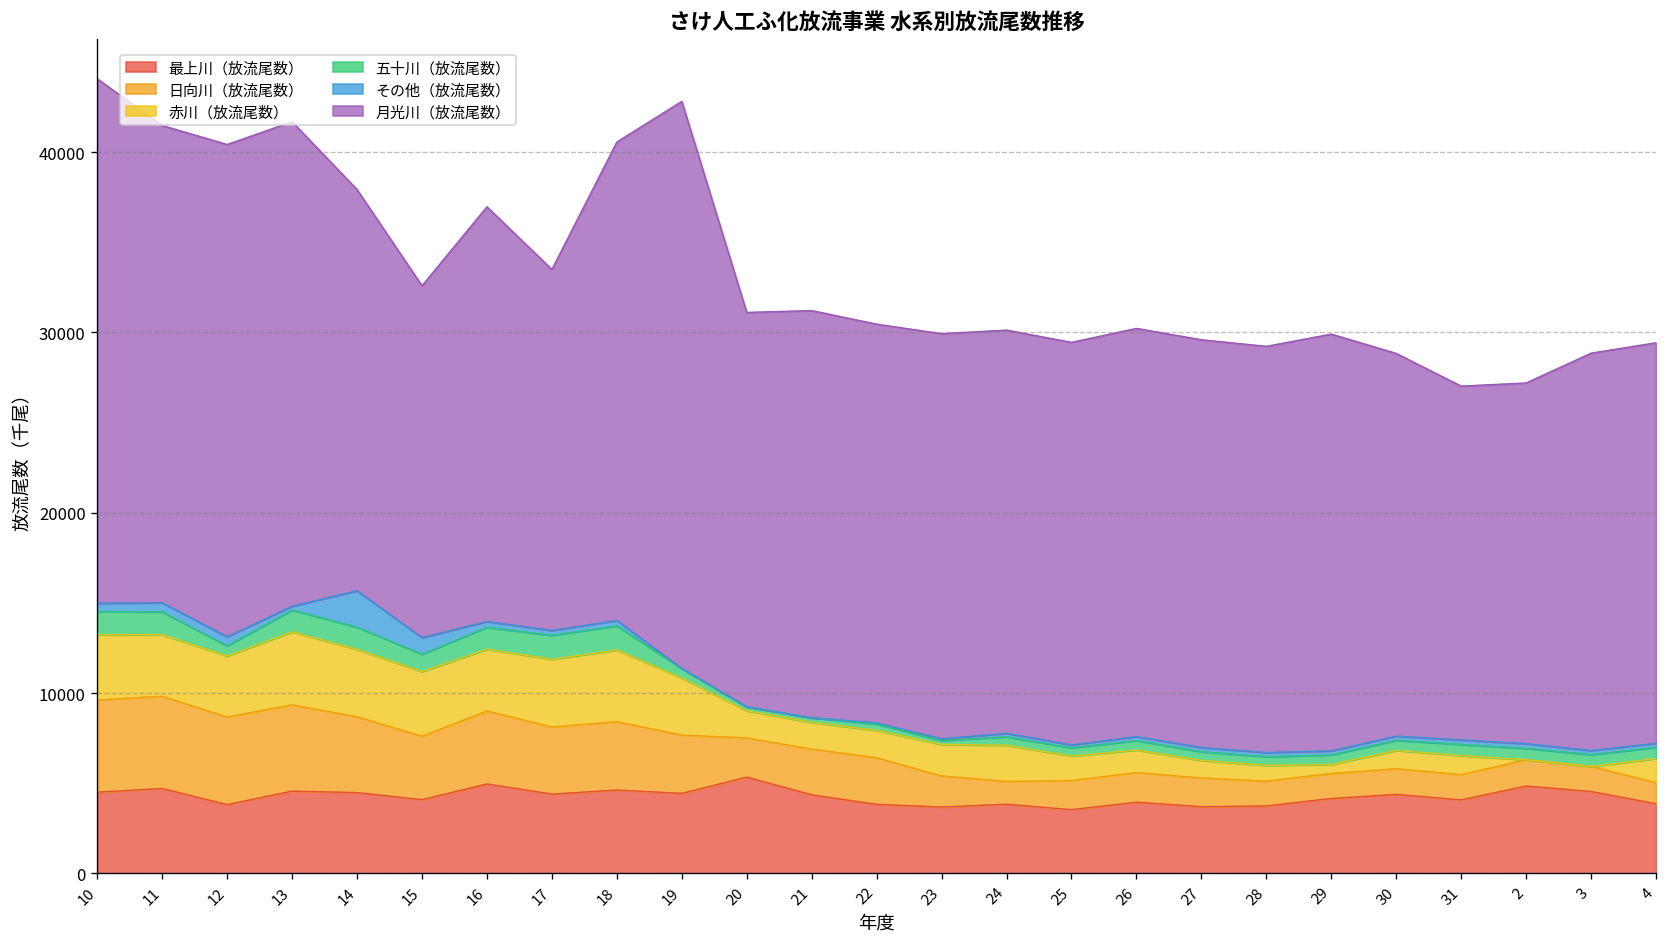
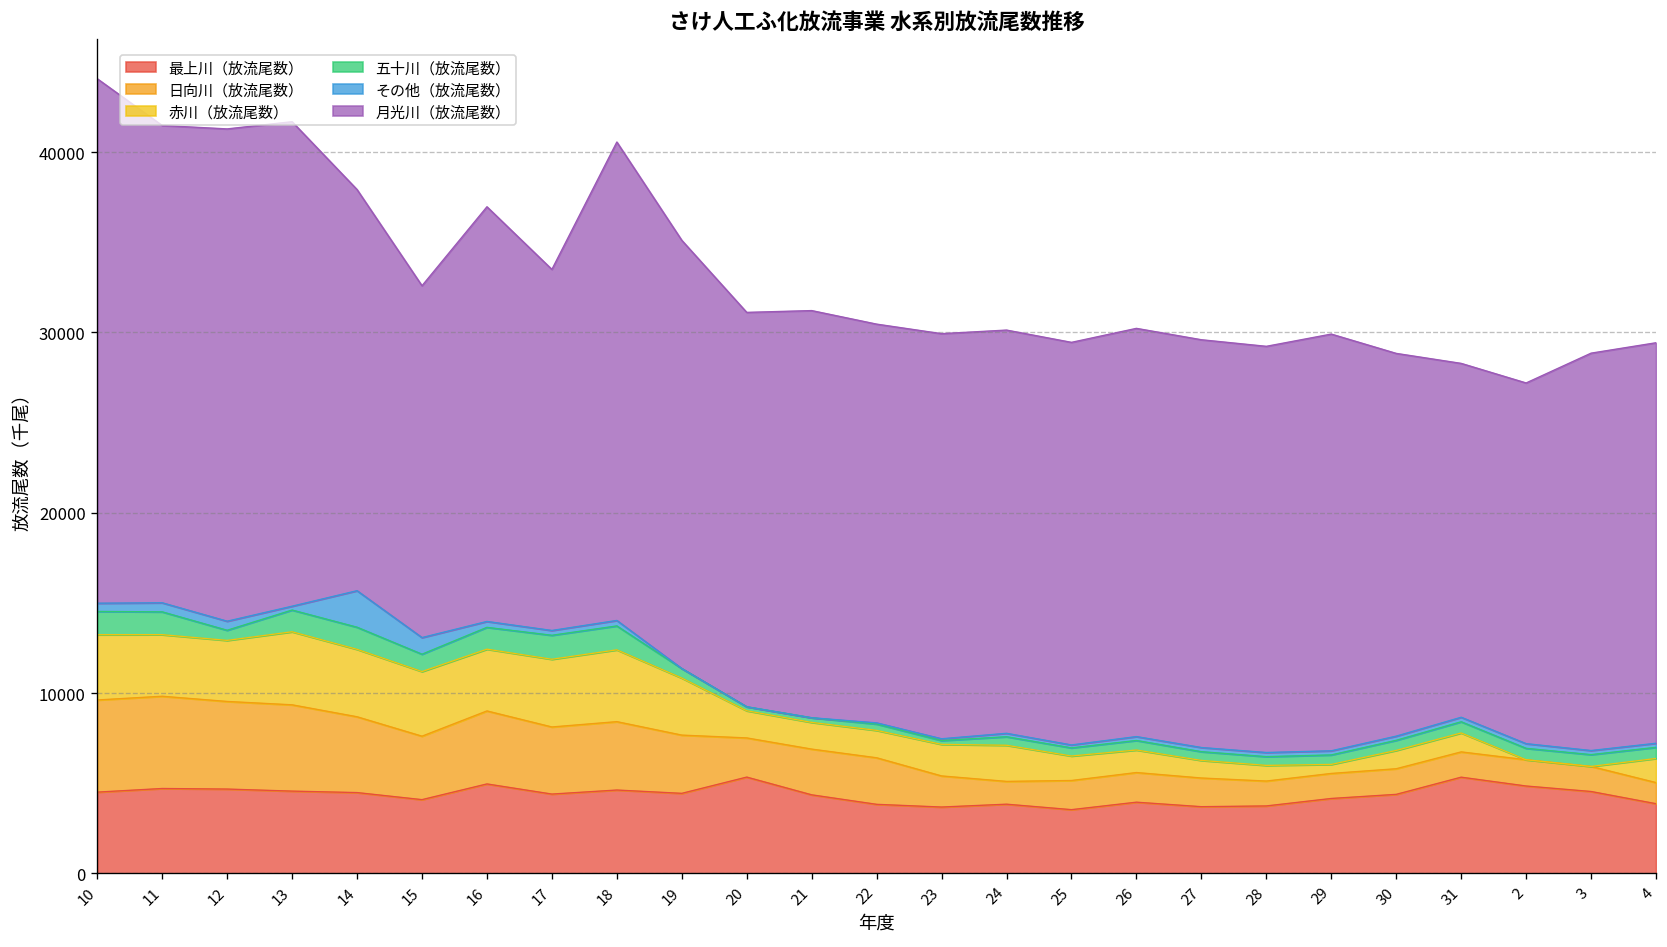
最上川（放流尾数）, 12: 3800 -> 4700
月光川（放流尾数）, 19: 31500 -> 23700
最上川（放流尾数）, 31: 4100 -> 5300
